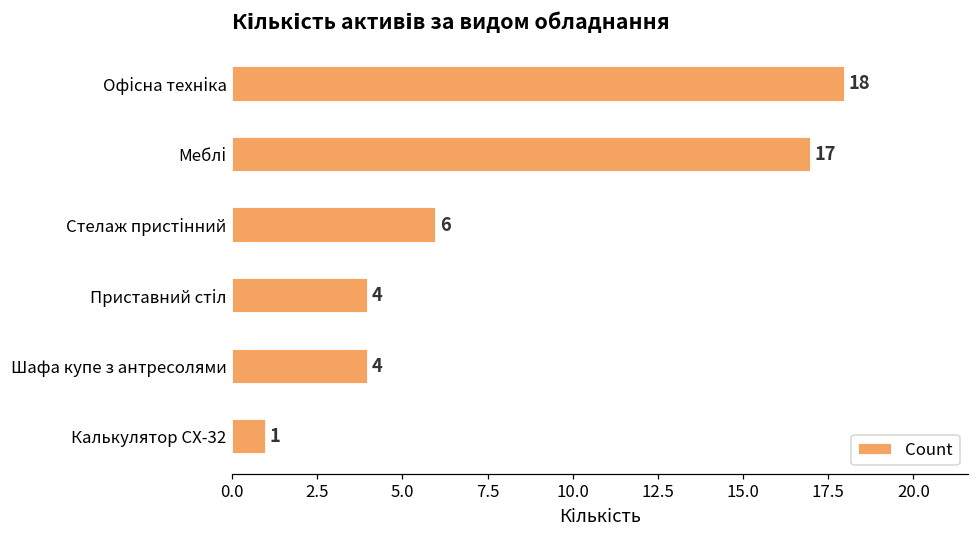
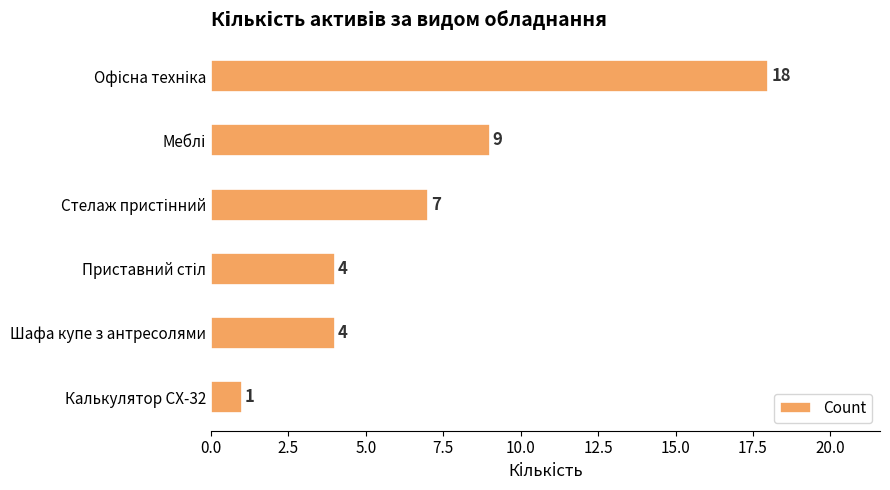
Меблі: 17 -> 9
Стелаж пристінний: 6 -> 7
